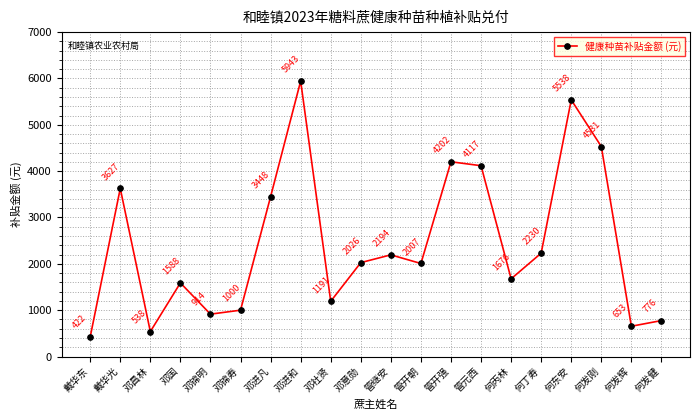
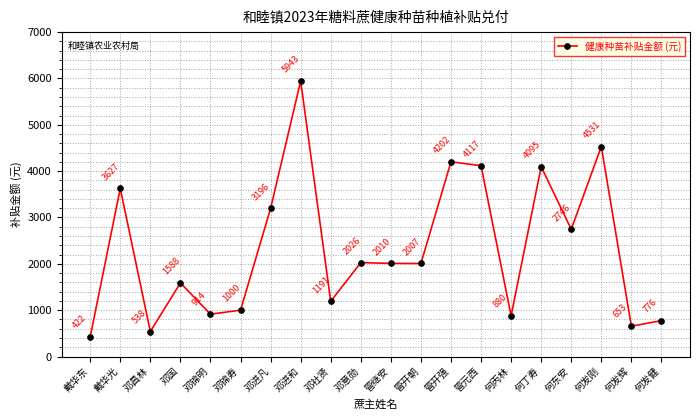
邓进凡: 3448 -> 3196
管继安: 2194 -> 2010
何丙林: 1676 -> 880
何丁寿: 2230 -> 4095
何东安: 5538 -> 2746
